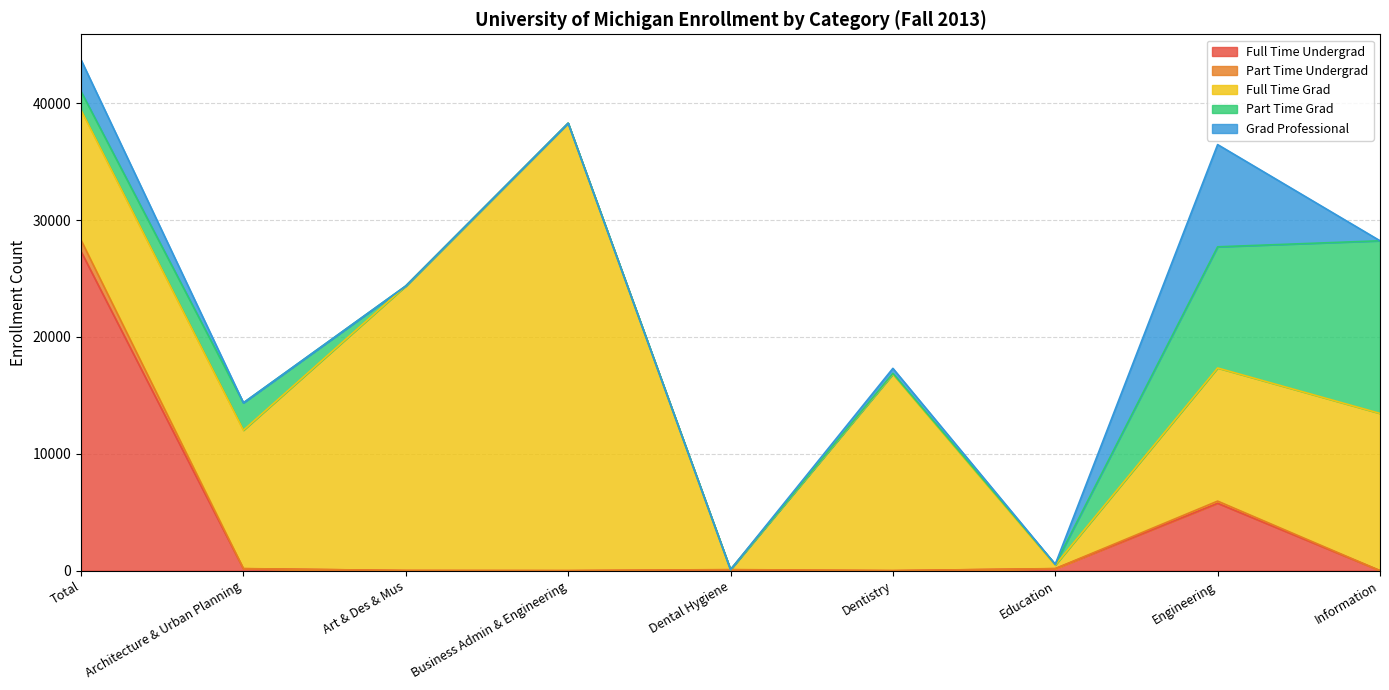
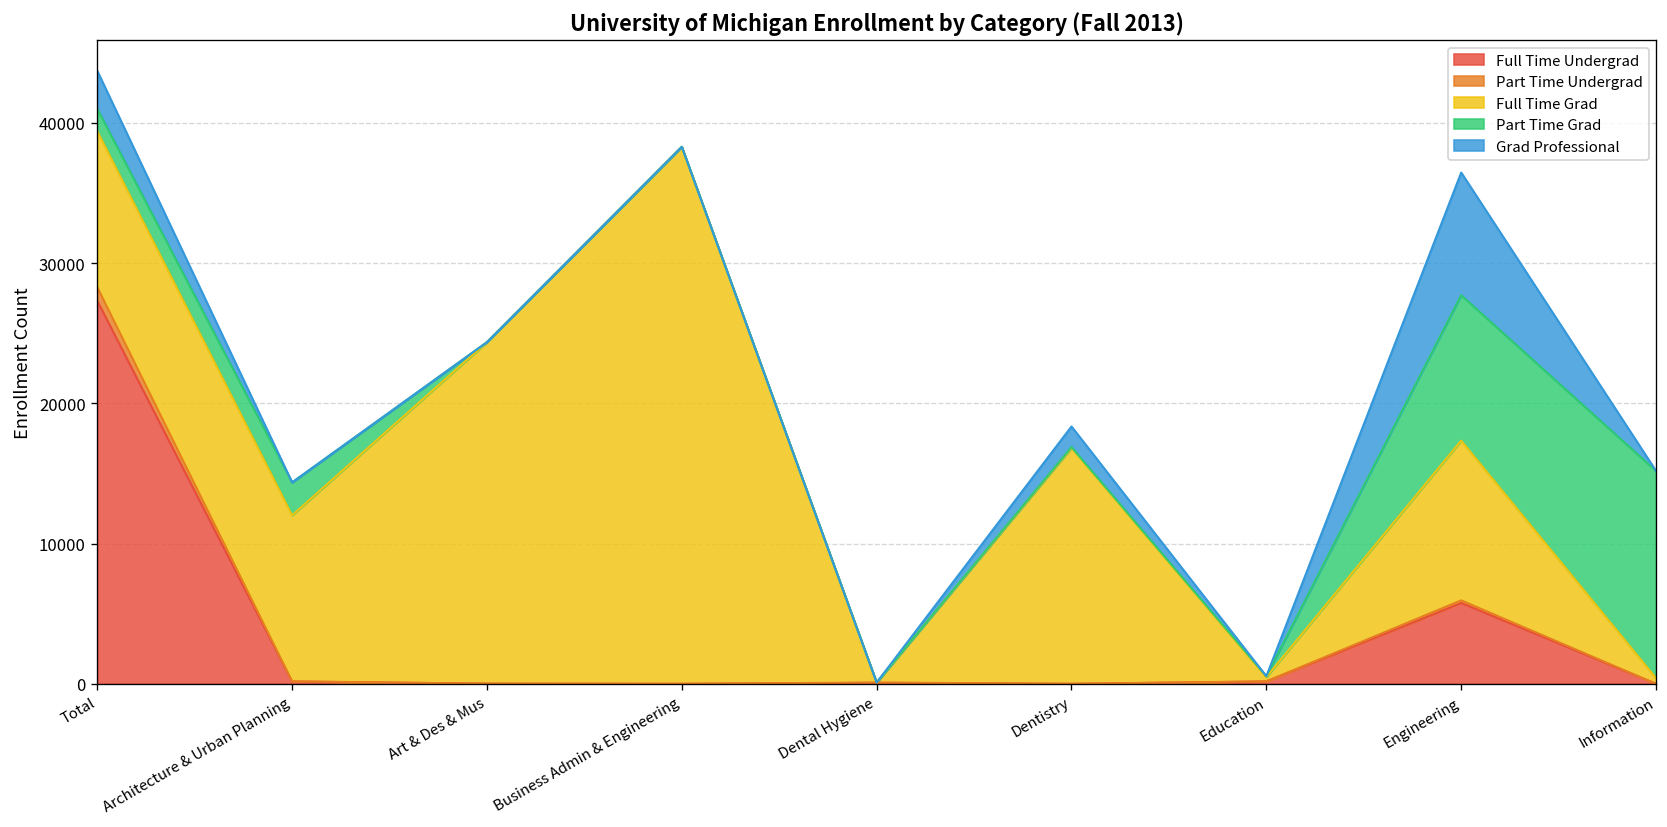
Grad Professional, Dentistry: 400 -> 1500
Full Time Grad, Information: 13500 -> 400
